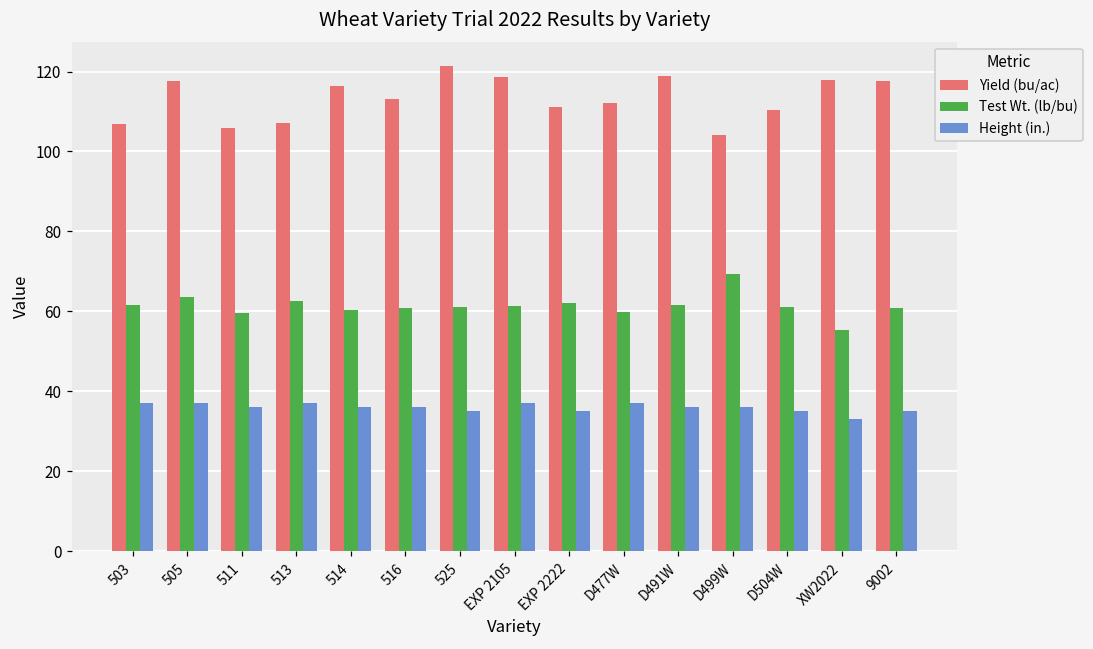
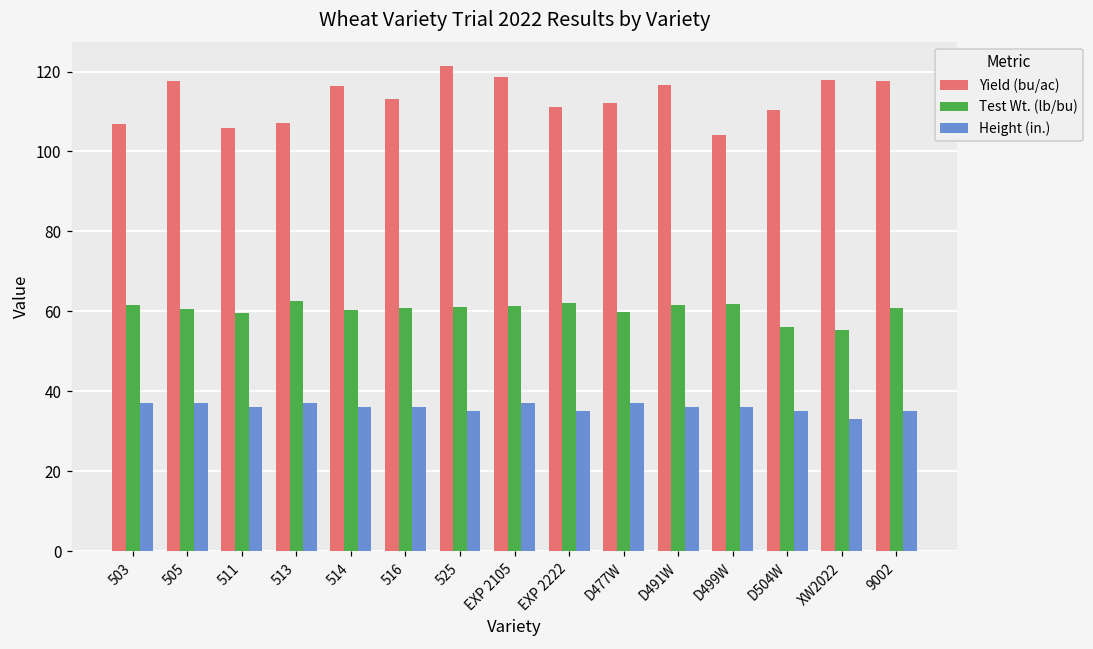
Test Wt. (lb/bu), 505: 63 -> 61
Yield (bu/ac), D491W: 119 -> 117
Test Wt. (lb/bu), D499W: 69 -> 62
Test Wt. (lb/bu), D504W: 61 -> 56
